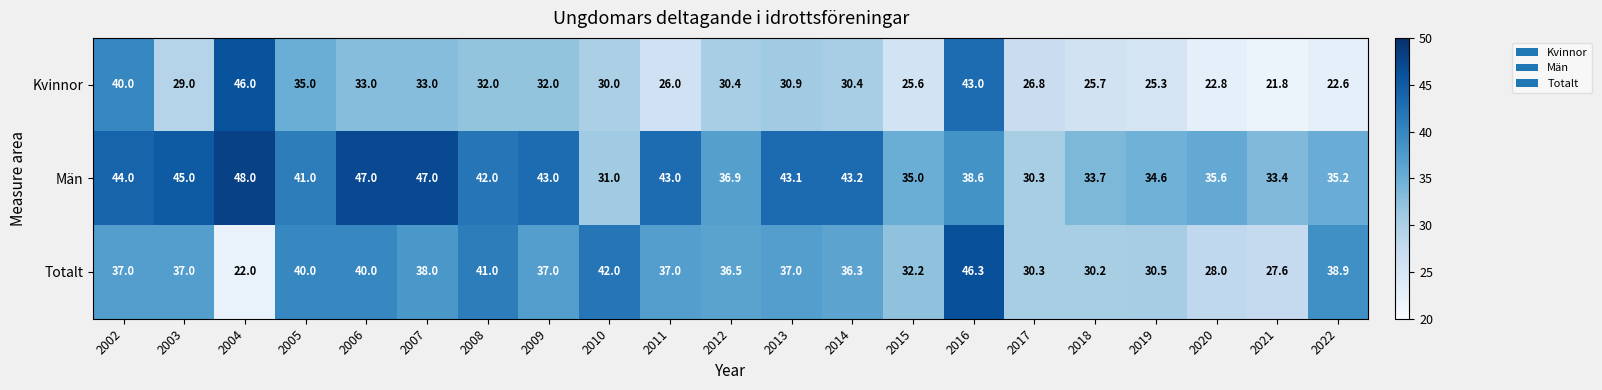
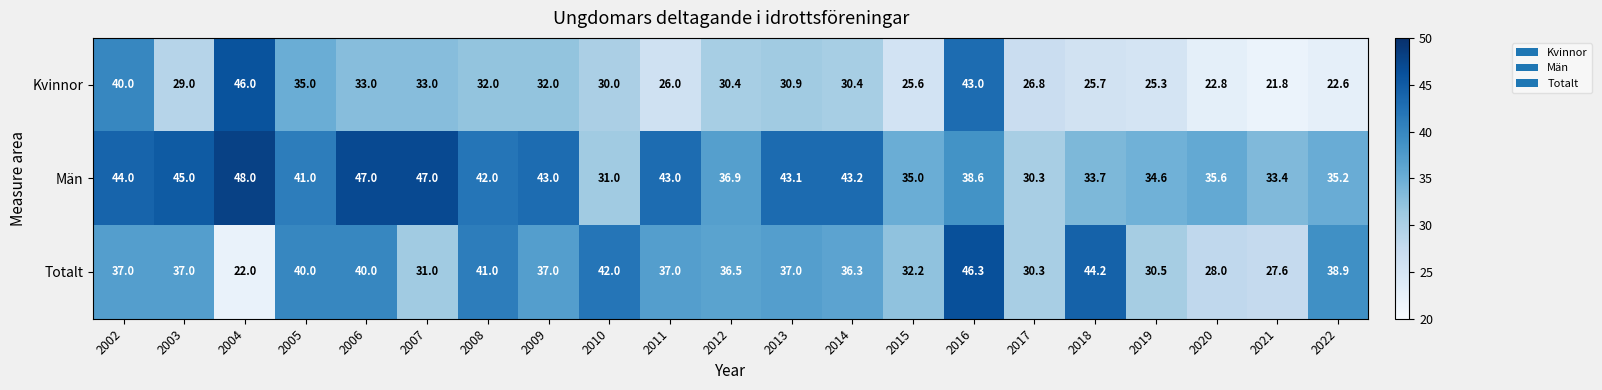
Totalt, 2007: 38.0 -> 31.0
Totalt, 2018: 30.2 -> 44.2
